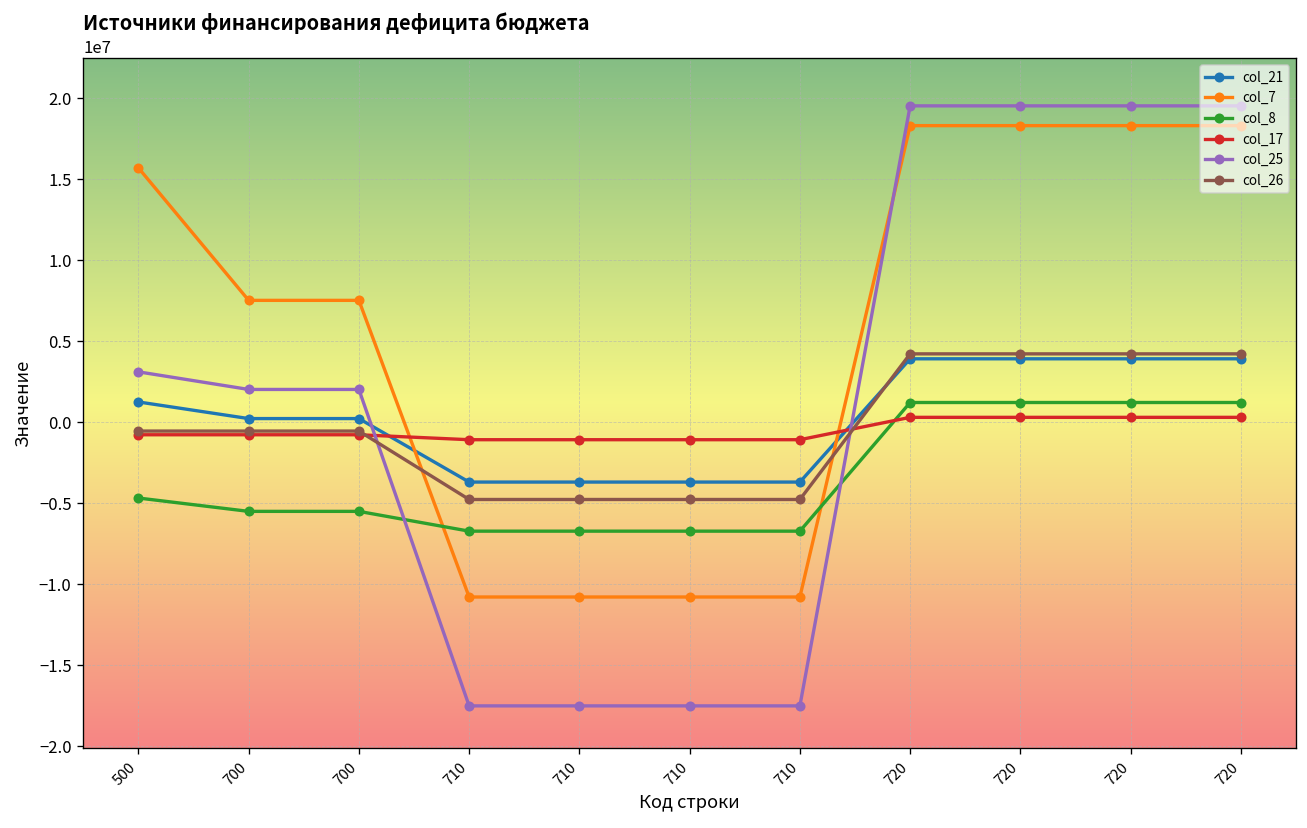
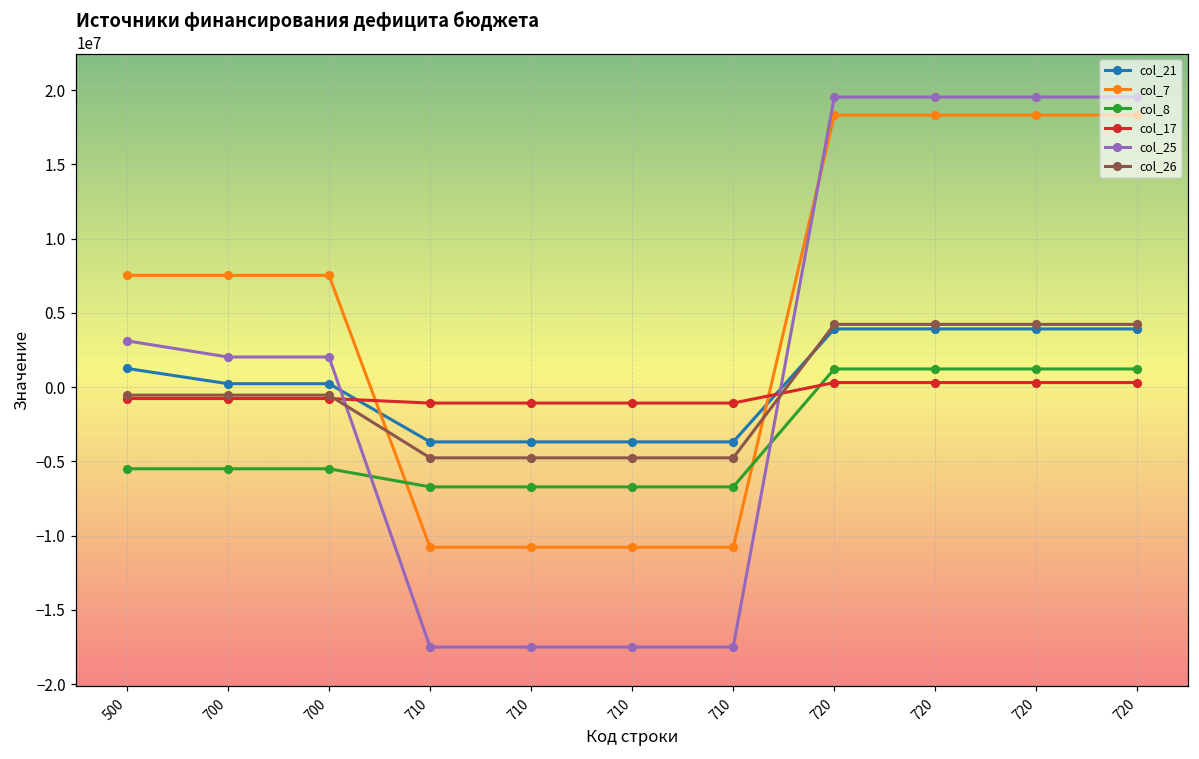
col_7, 500: 15700000 -> 7500000
col_8, 500: -4700000 -> -5500000
